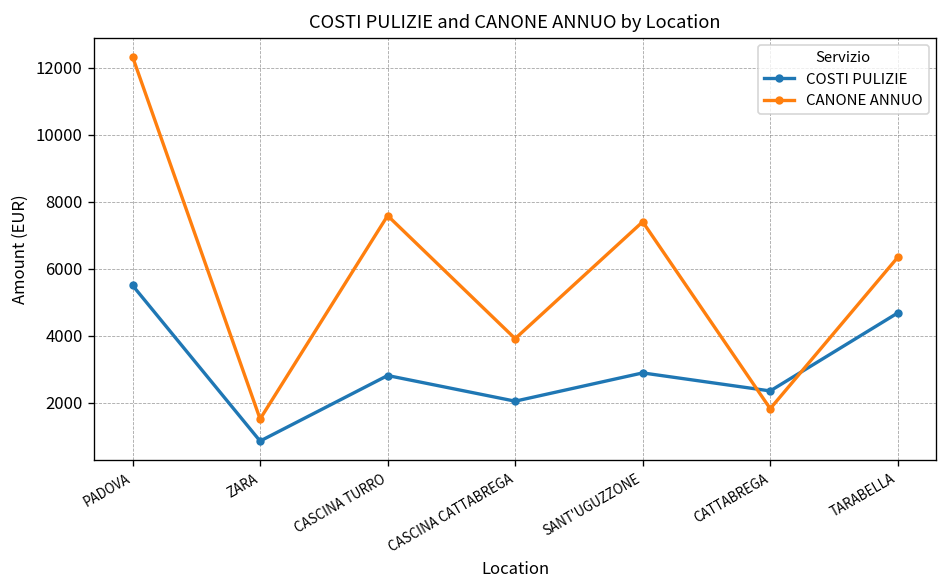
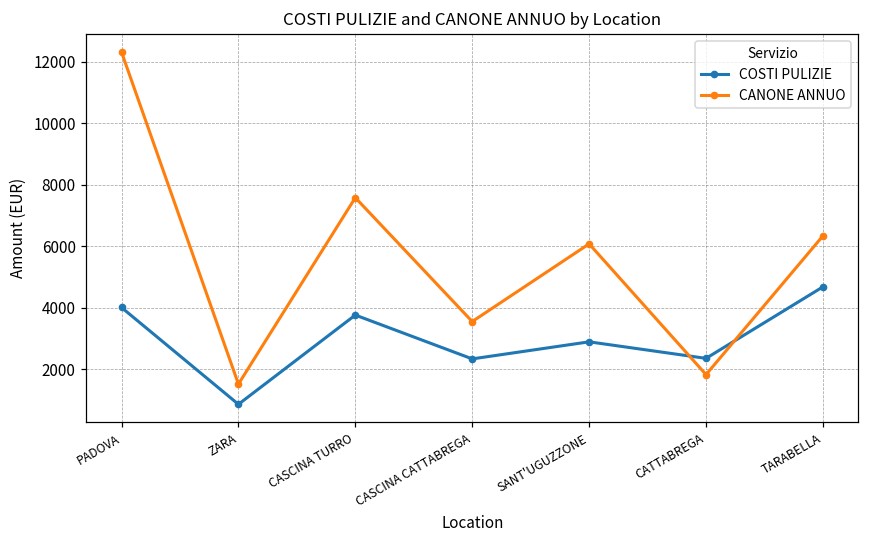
COSTI PULIZIE, PADOVA: 5500 -> 4000
COSTI PULIZIE, CASCINA TURRO: 2800 -> 3800
COSTI PULIZIE, CASCINA CATTABREGA: 2000 -> 2300
CANONE ANNUO, CASCINA CATTABREGA: 3900 -> 3500
CANONE ANNUO, SANT'UGUZZONE: 7400 -> 6100
